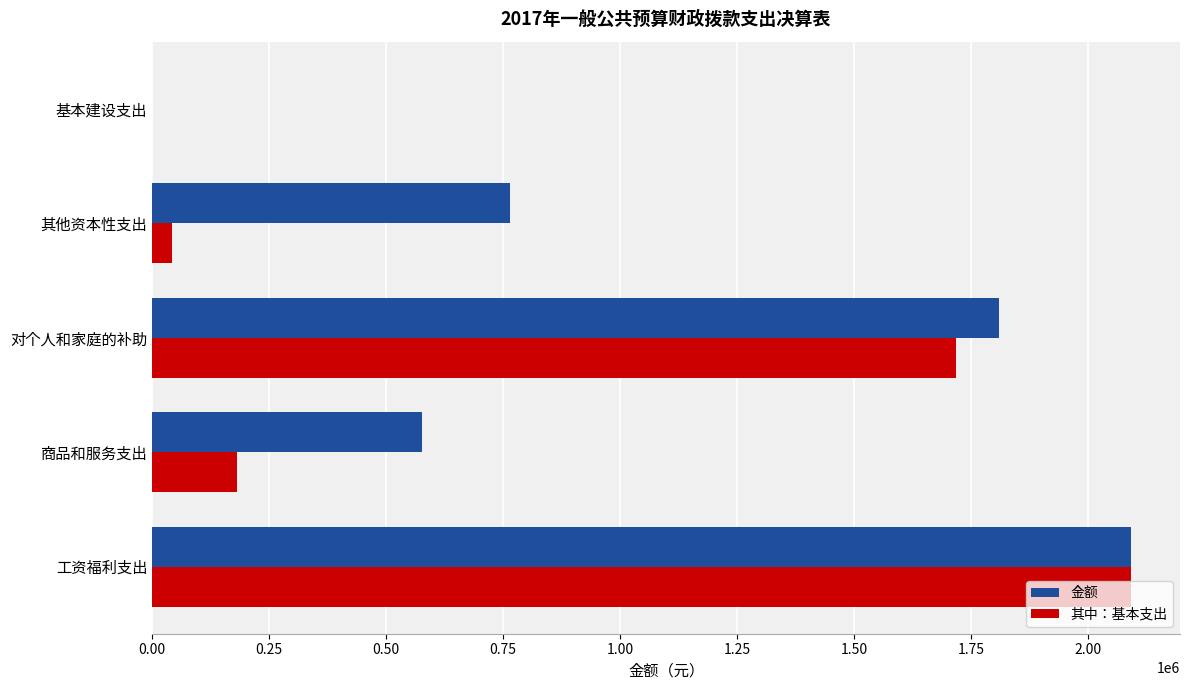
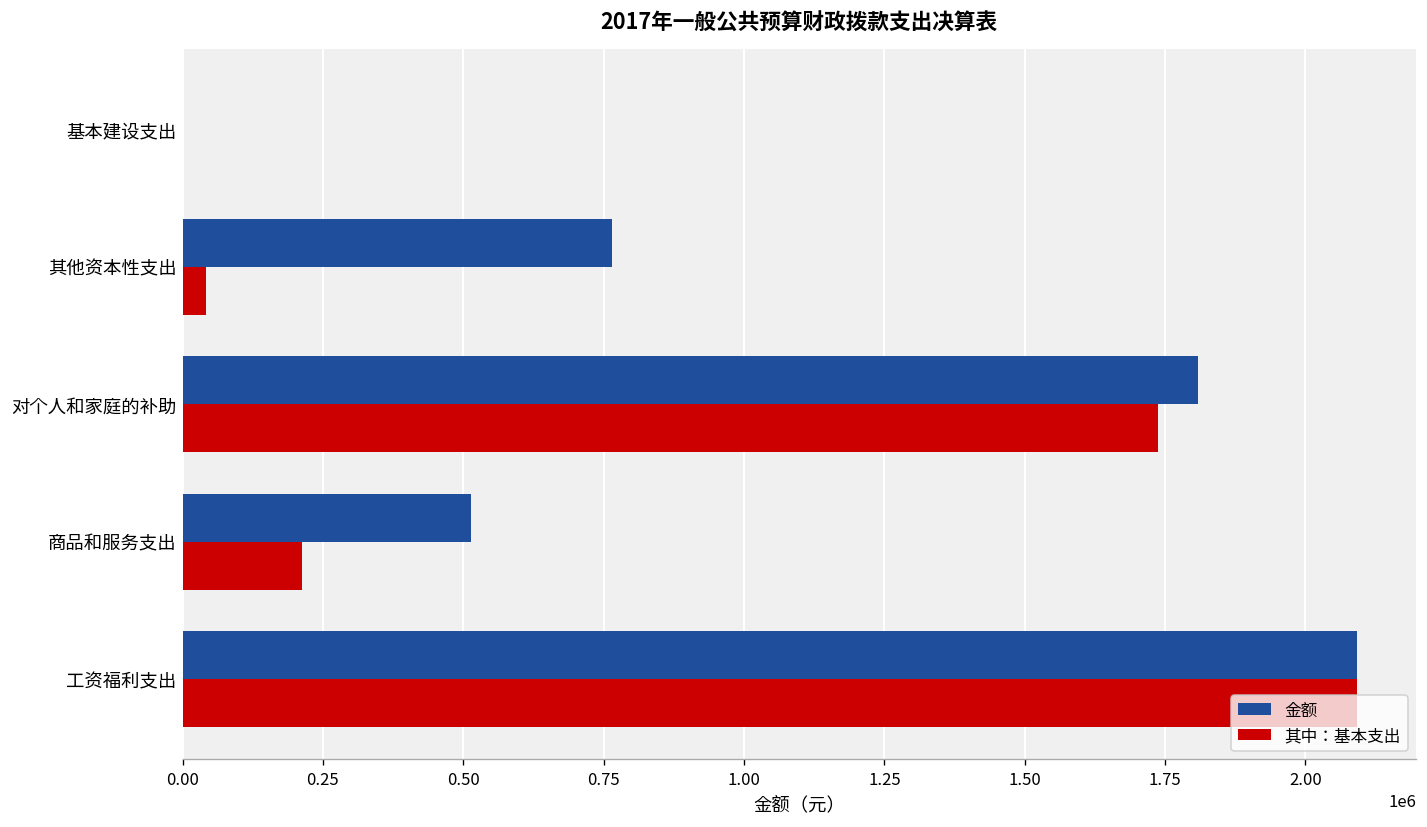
其中：基本支出, 对个人和家庭的补助: 1720000 -> 1740000
金额, 商品和服务支出: 580000 -> 510000
其中：基本支出, 商品和服务支出: 180000 -> 210000
